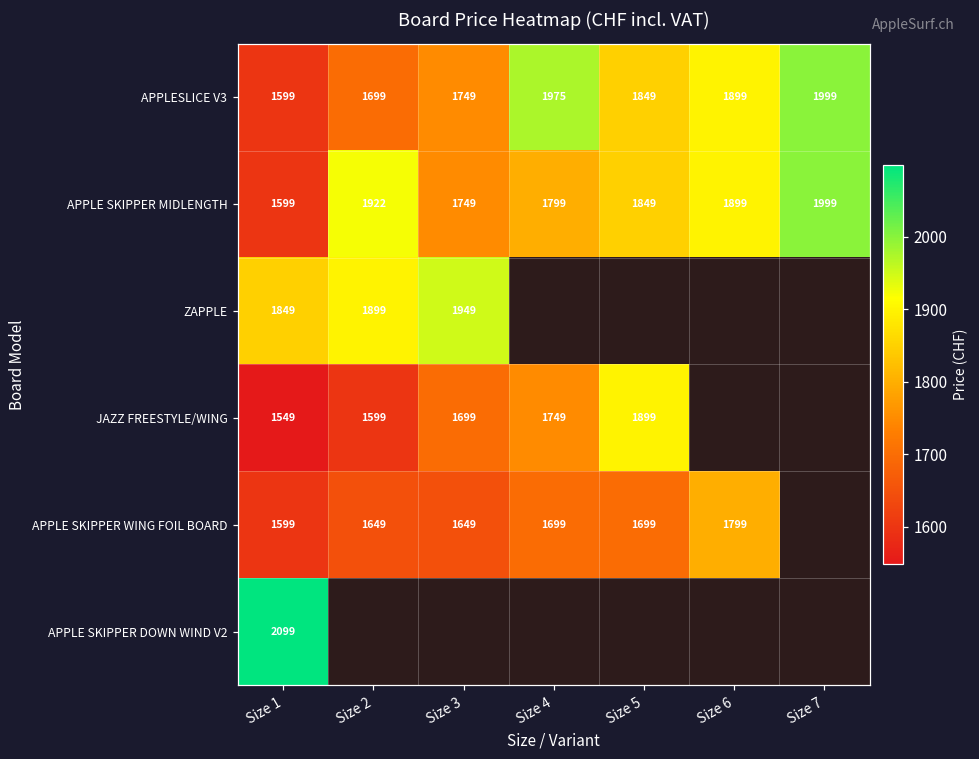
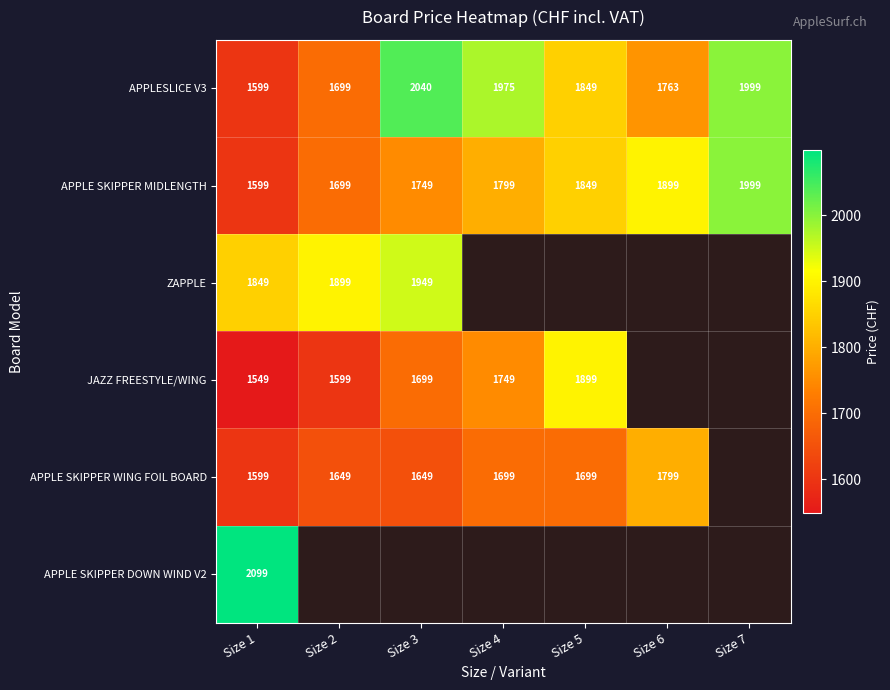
APPLESLICE V3, Size 3: 1749 -> 2040
APPLESLICE V3, Size 6: 1899 -> 1763
APPLE SKIPPER MIDLENGTH, Size 2: 1922 -> 1699
